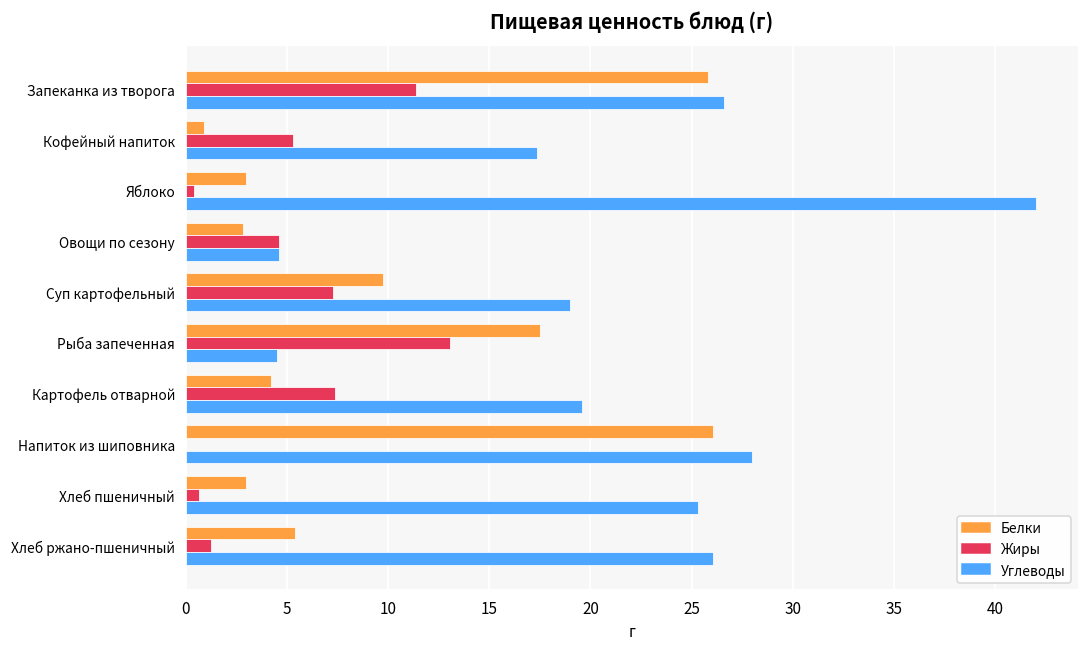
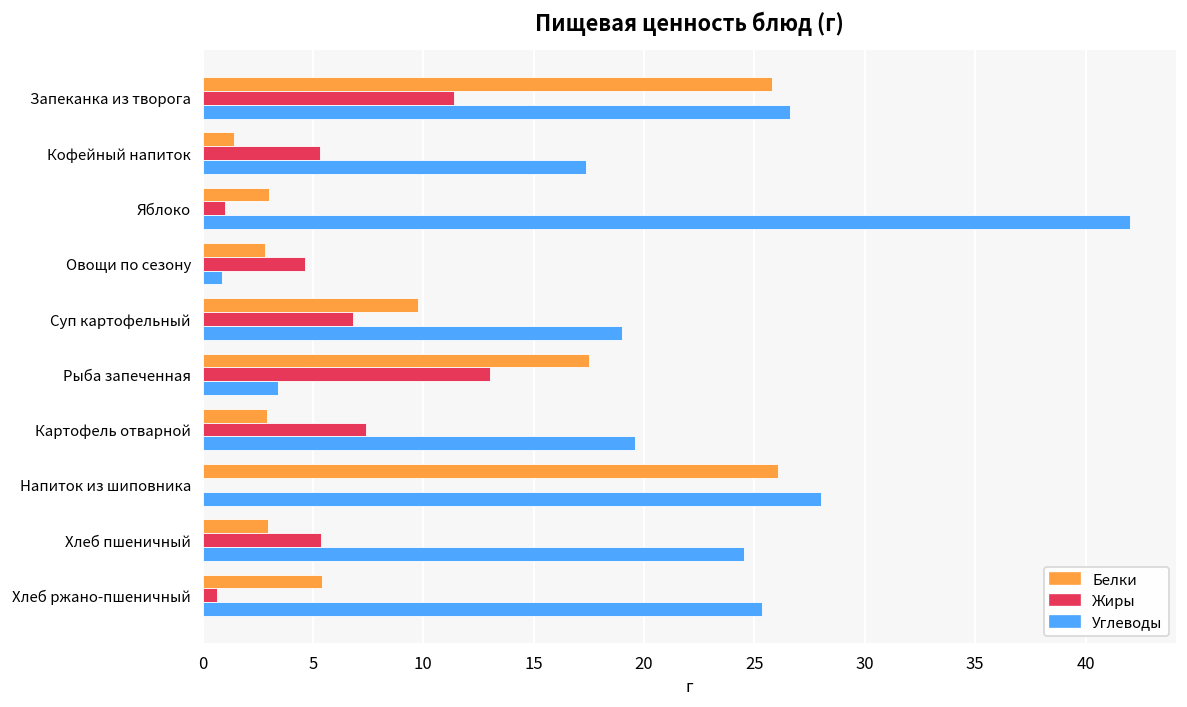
Белки, Кофейный напиток: 0.9 -> 1.4
Жиры, Яблоко: 0.4 -> 1.0
Углеводы, Овощи по сезону: 4.6 -> 0.9
Жиры, Суп картофельный: 7.3 -> 6.8
Углеводы, Рыба запеченная: 4.5 -> 3.4
Белки, Картофель отварной: 4.2 -> 2.9
Жиры, Хлеб пшеничный: 0.7 -> 5.4
Углеводы, Хлеб пшеничный: 25.3 -> 24.5
Жиры, Хлеб ржано-пшеничный: 1.2 -> 0.7
Углеводы, Хлеб ржано-пшеничный: 26.1 -> 25.3
